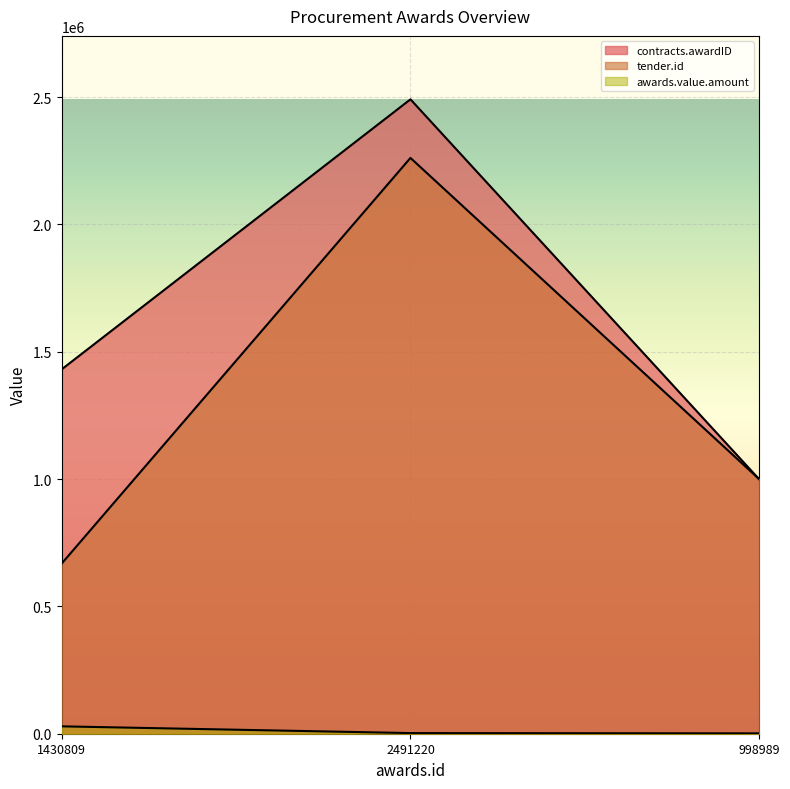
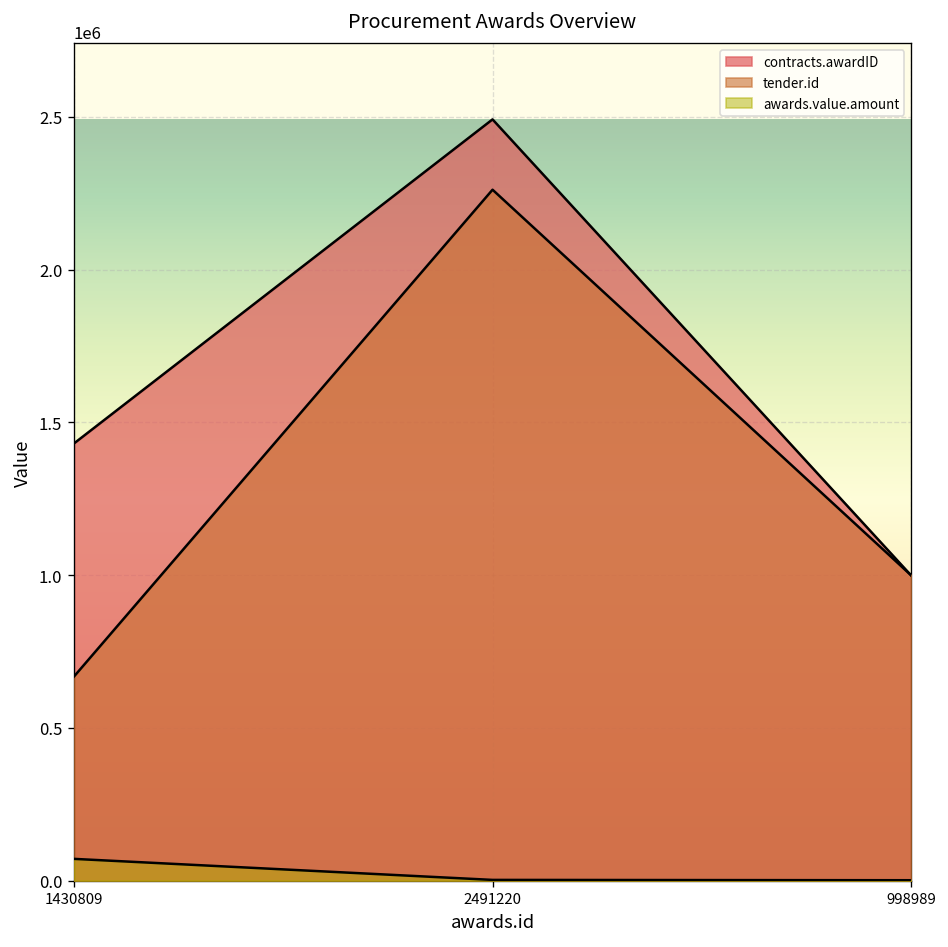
awards.value.amount, 1430809: 30000 -> 70000
